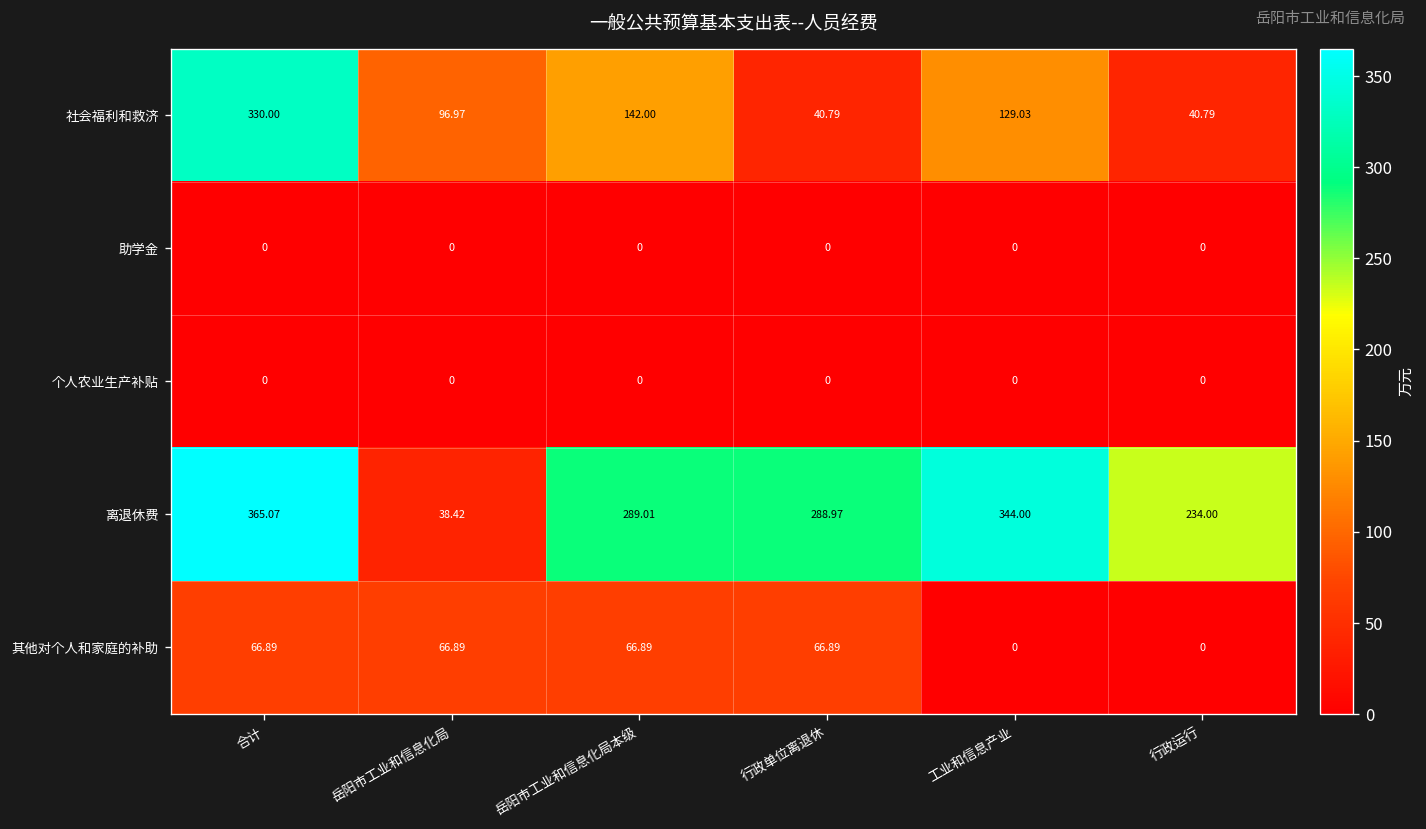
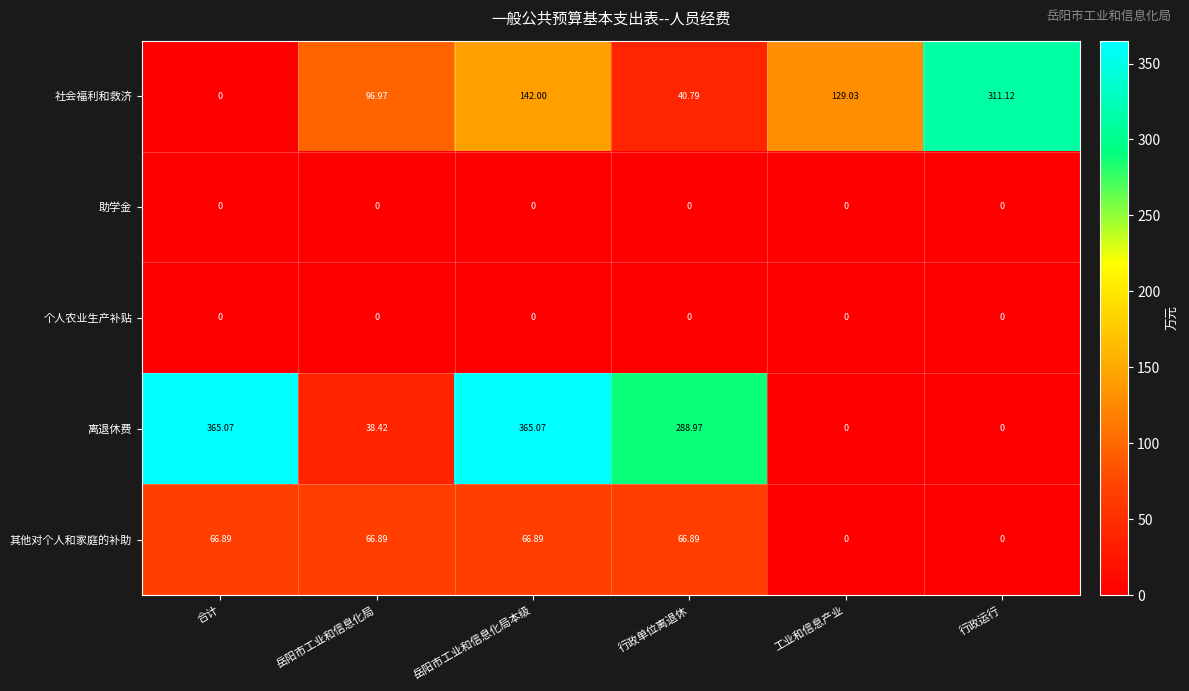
社会福利和救济, 合计: 330.00 -> 0
社会福利和救济, 行政运行: 40.79 -> 311.12
离退休费, 岳阳市工业和信息化局本级: 289.01 -> 365.07
离退休费, 工业和信息产业: 344.00 -> 0
离退休费, 行政运行: 234.00 -> 0
